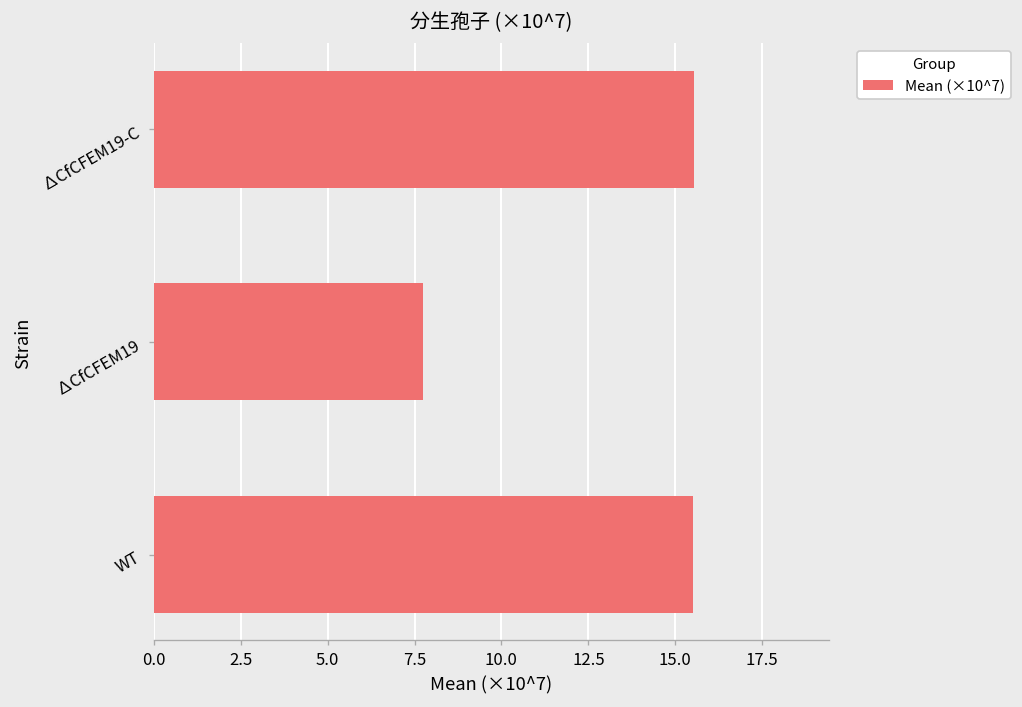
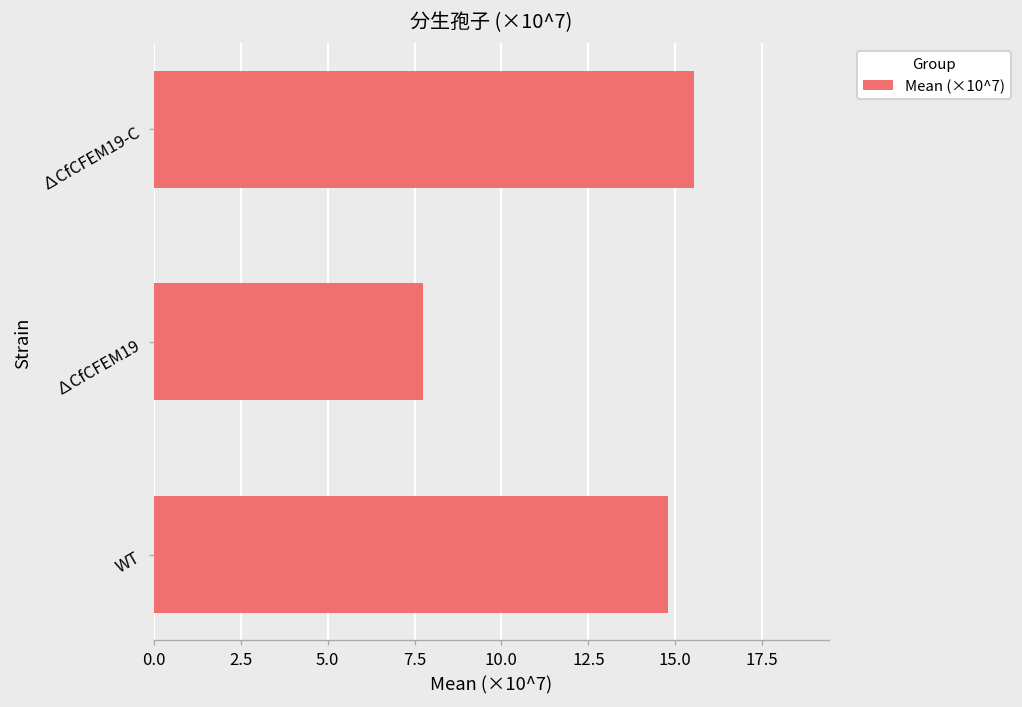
WT: 15.5 -> 14.8
